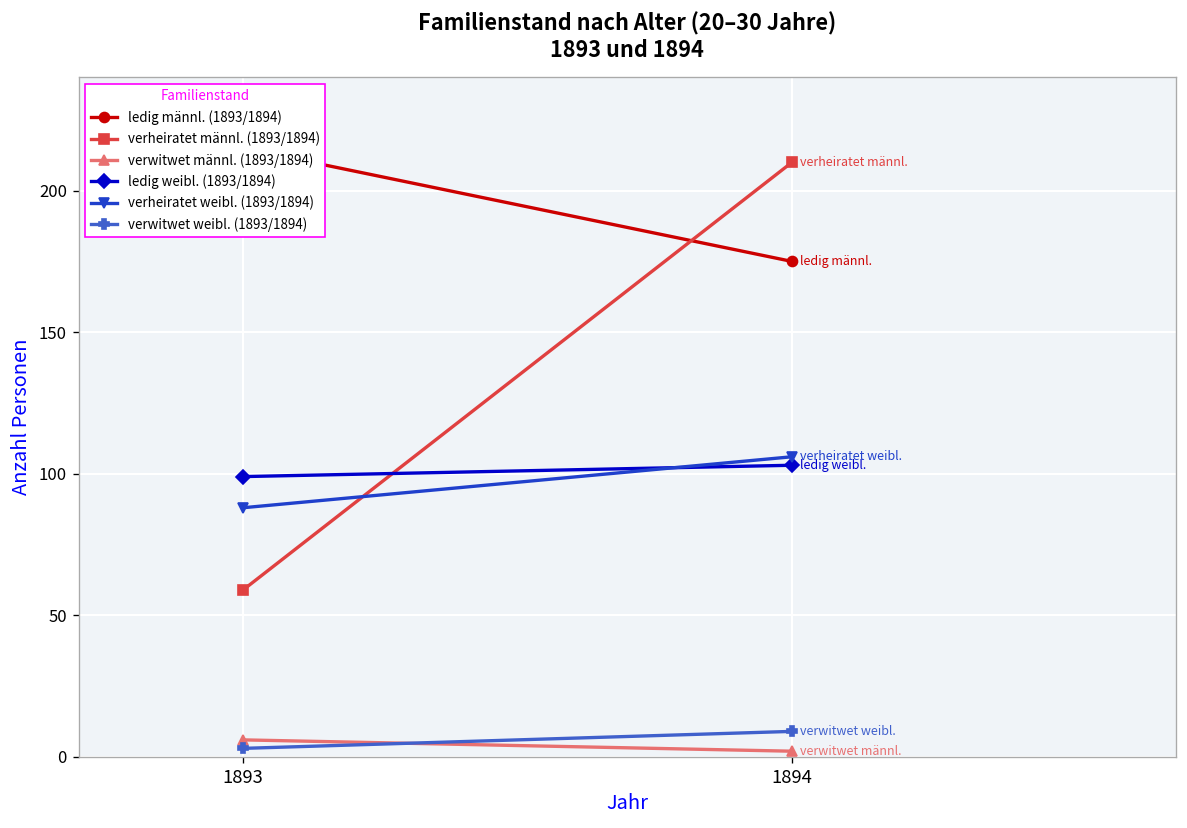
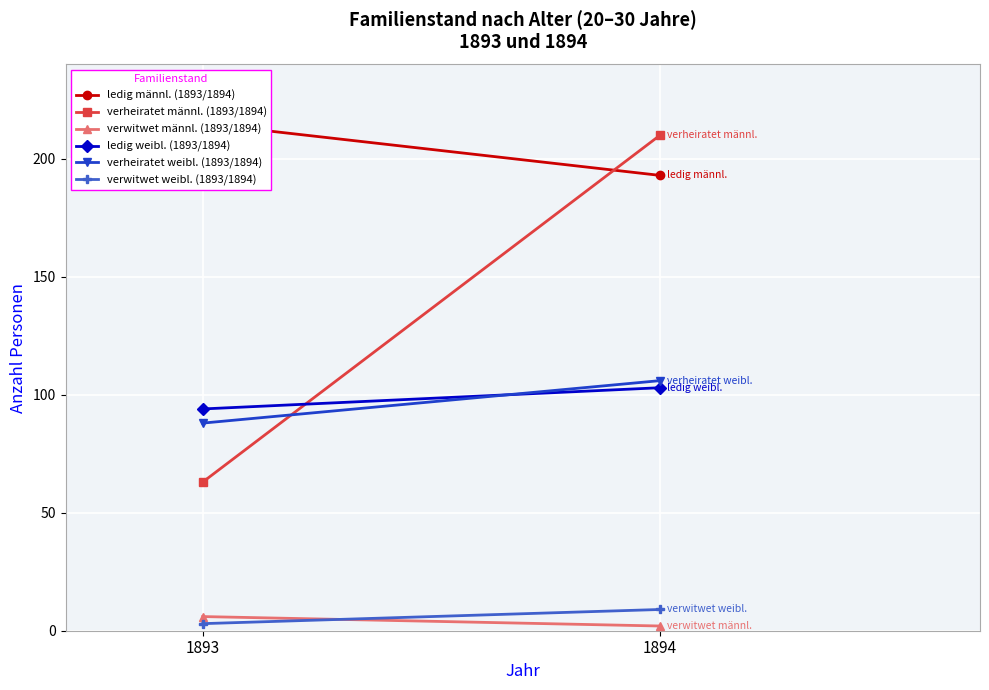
verheiratet männl. (1893/1894), 1893: 59 -> 63
ledig weibl. (1893/1894), 1893: 99 -> 94
ledig männl. (1893/1894), 1894: 175 -> 193
